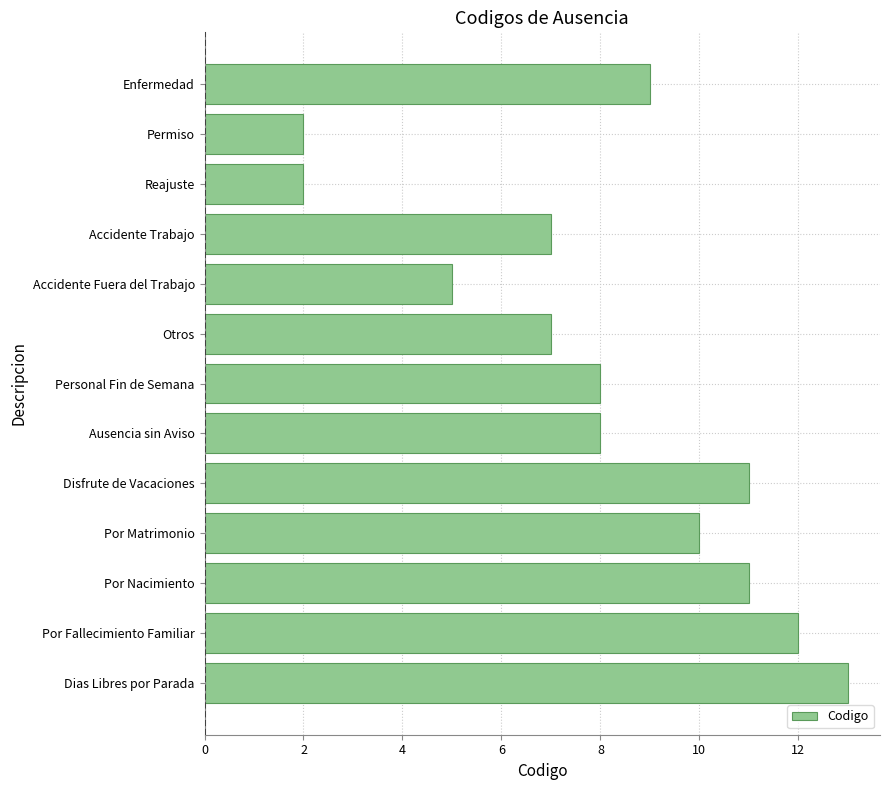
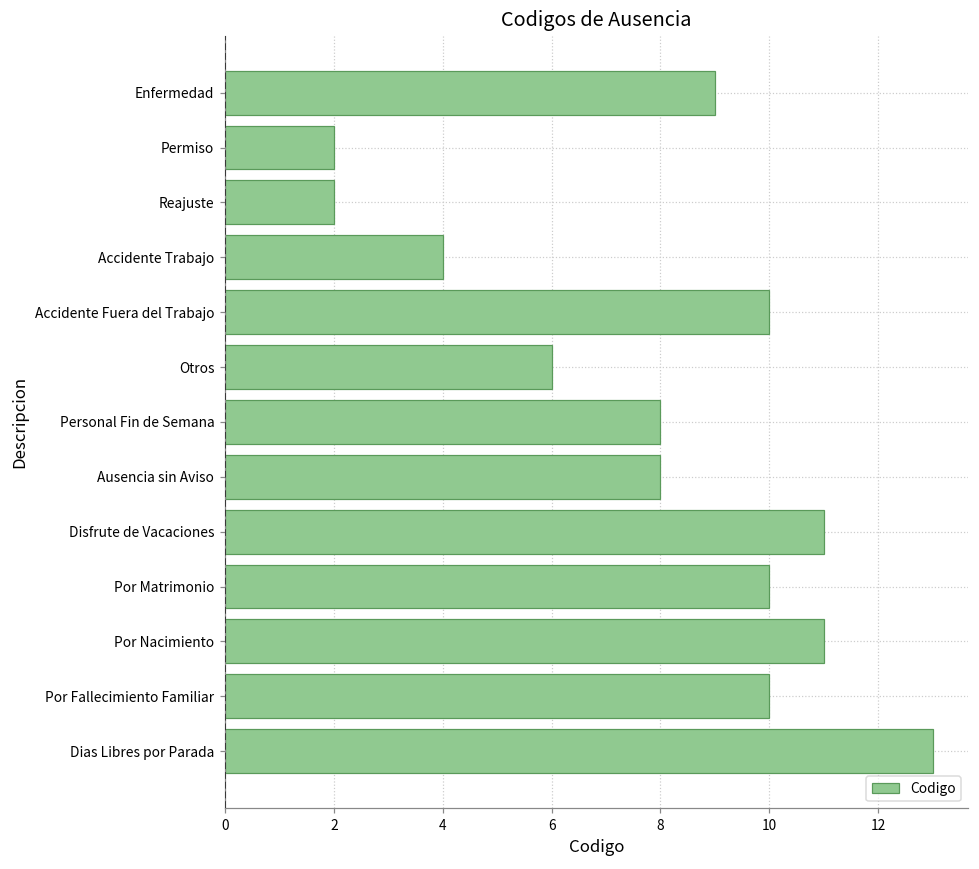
Accidente Trabajo: 7 -> 4
Accidente Fuera del Trabajo: 5 -> 10
Otros: 7 -> 6
Por Fallecimiento Familiar: 12 -> 10
